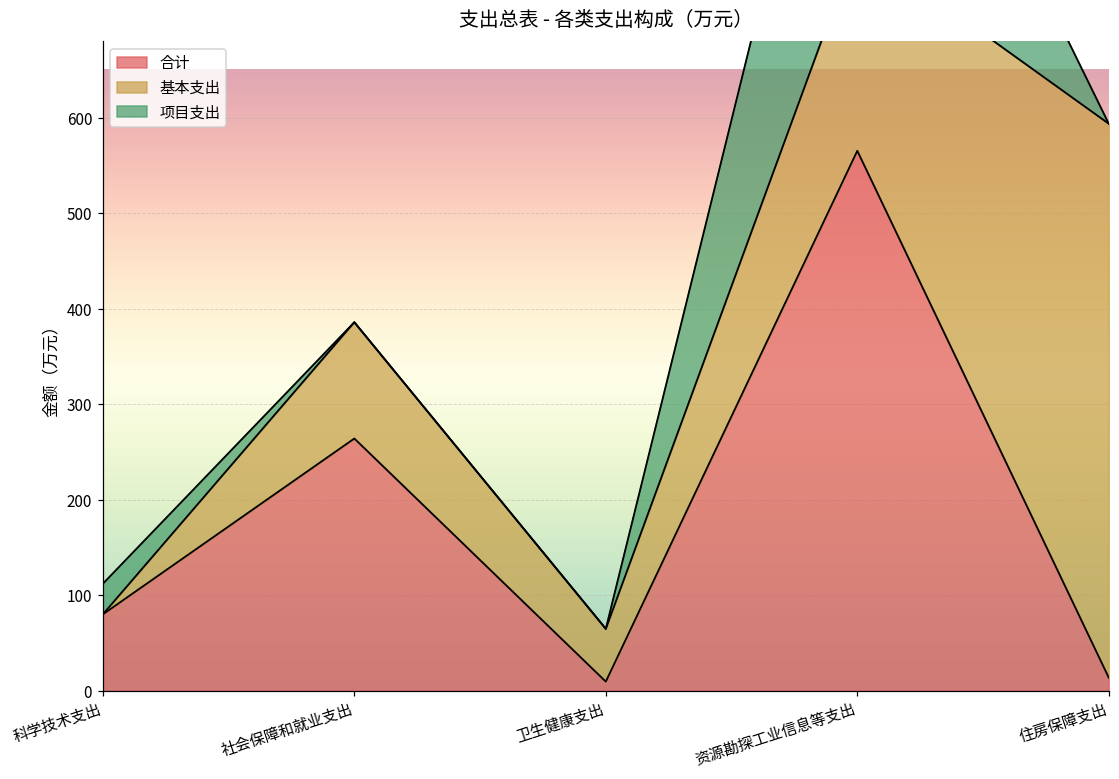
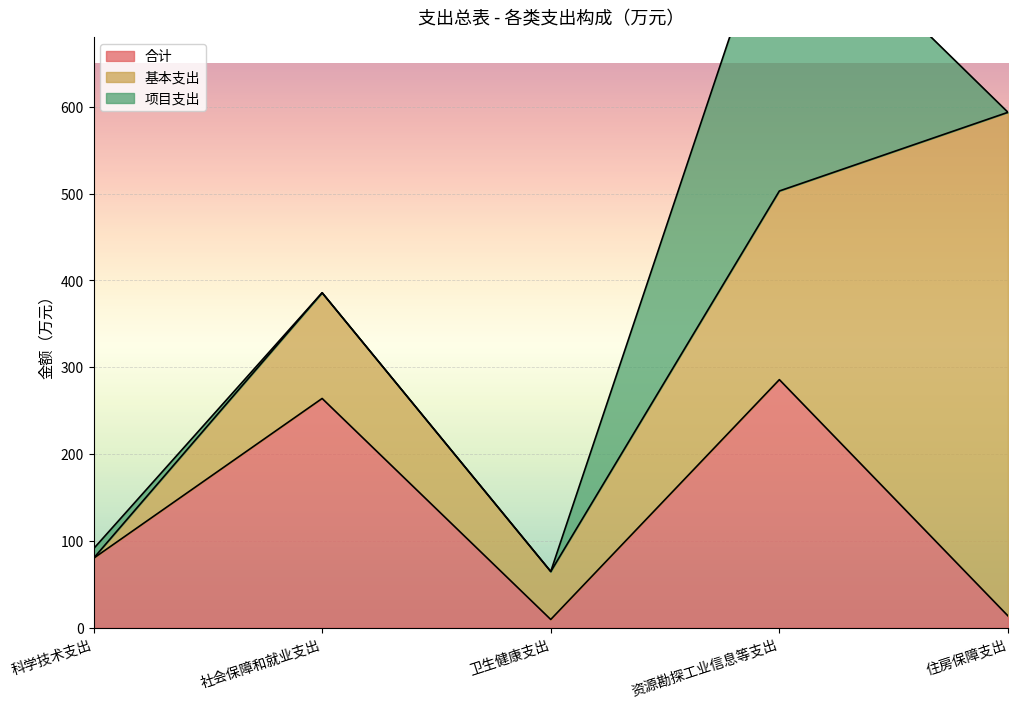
项目支出, 科学技术支出: 30 -> 10
合计, 资源勘探工业信息等支出: 570 -> 290
